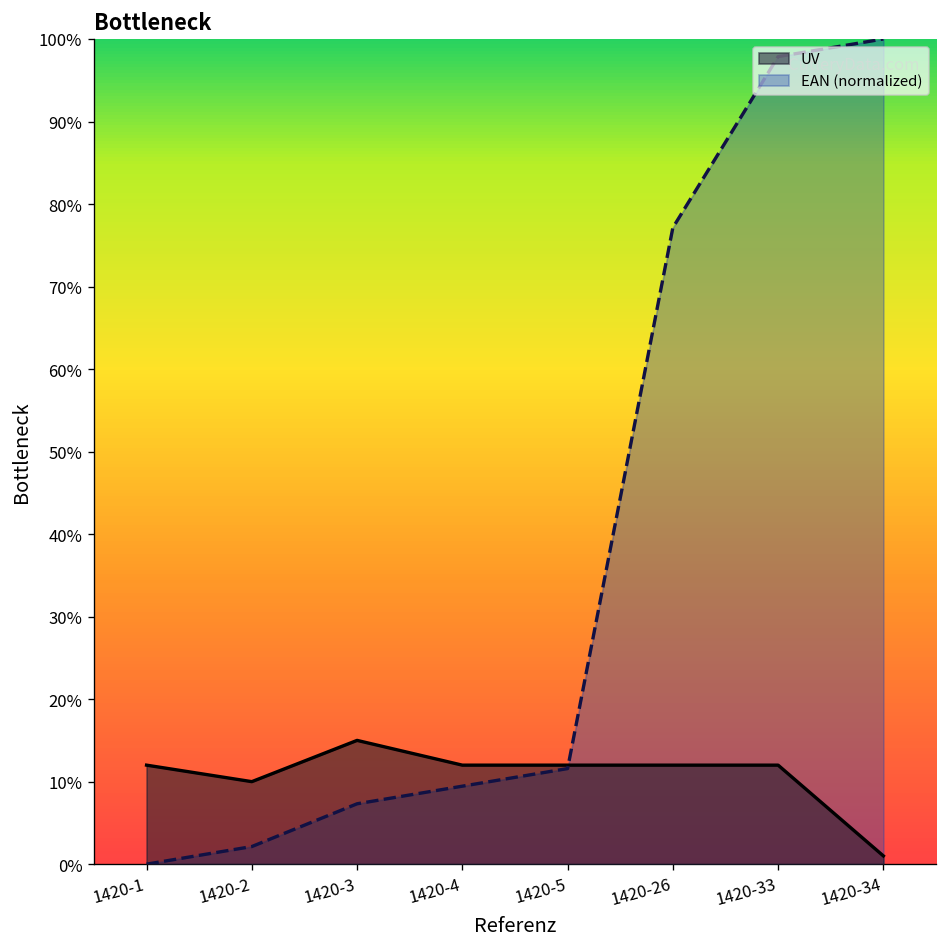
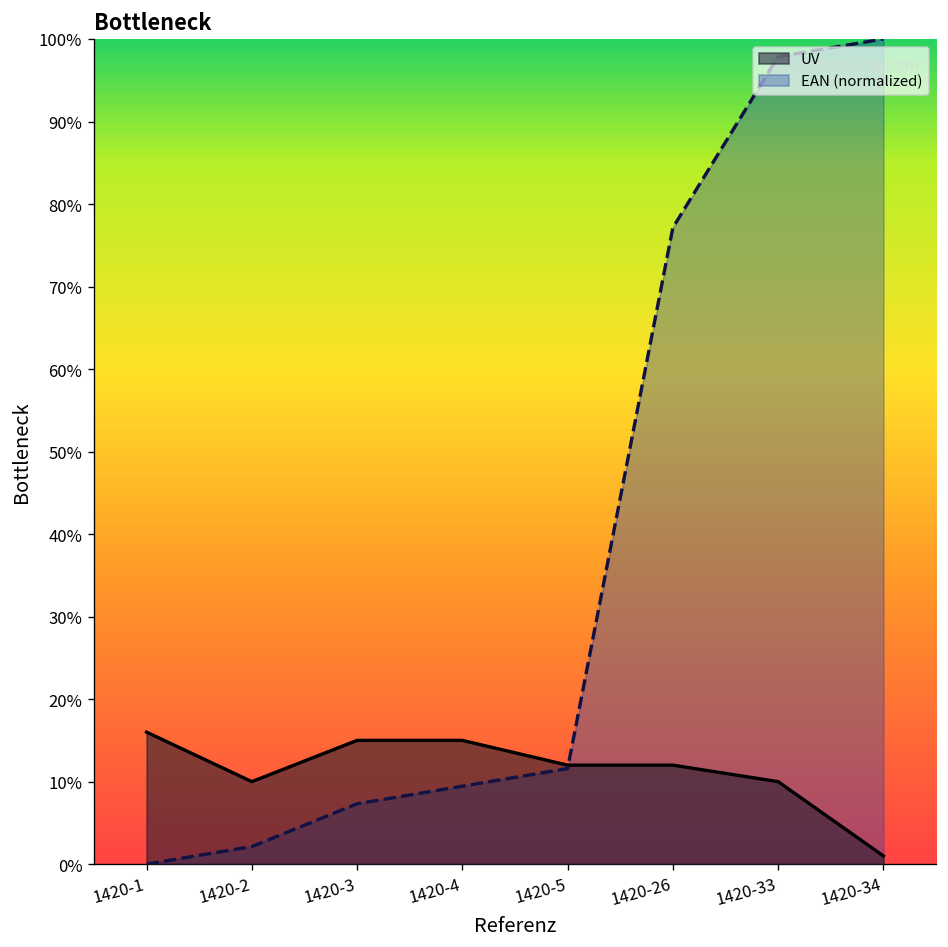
UV, 1420-1: 12% -> 16%
UV, 1420-4: 12% -> 15%
UV, 1420-33: 12% -> 10%
